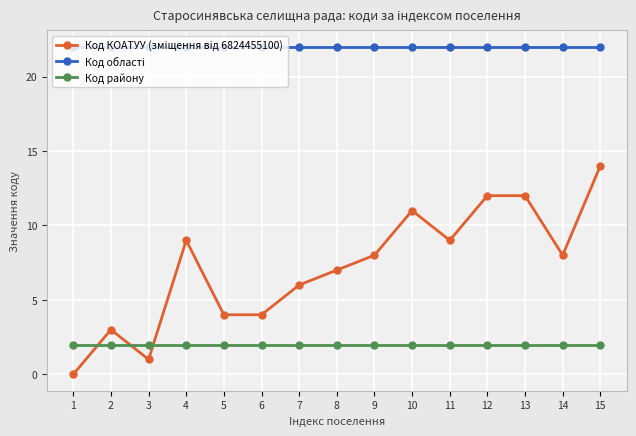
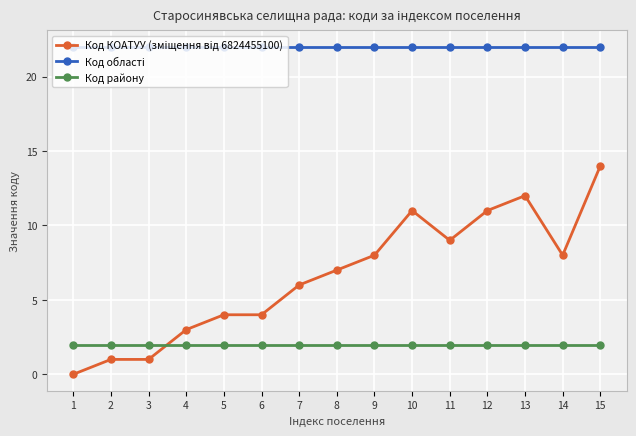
Код КОАТУУ (зміщення від 6824455100), 2: 3.0 -> 1.0
Код КОАТУУ (зміщення від 6824455100), 4: 9.0 -> 3.0
Код КОАТУУ (зміщення від 6824455100), 12: 12.0 -> 11.0
